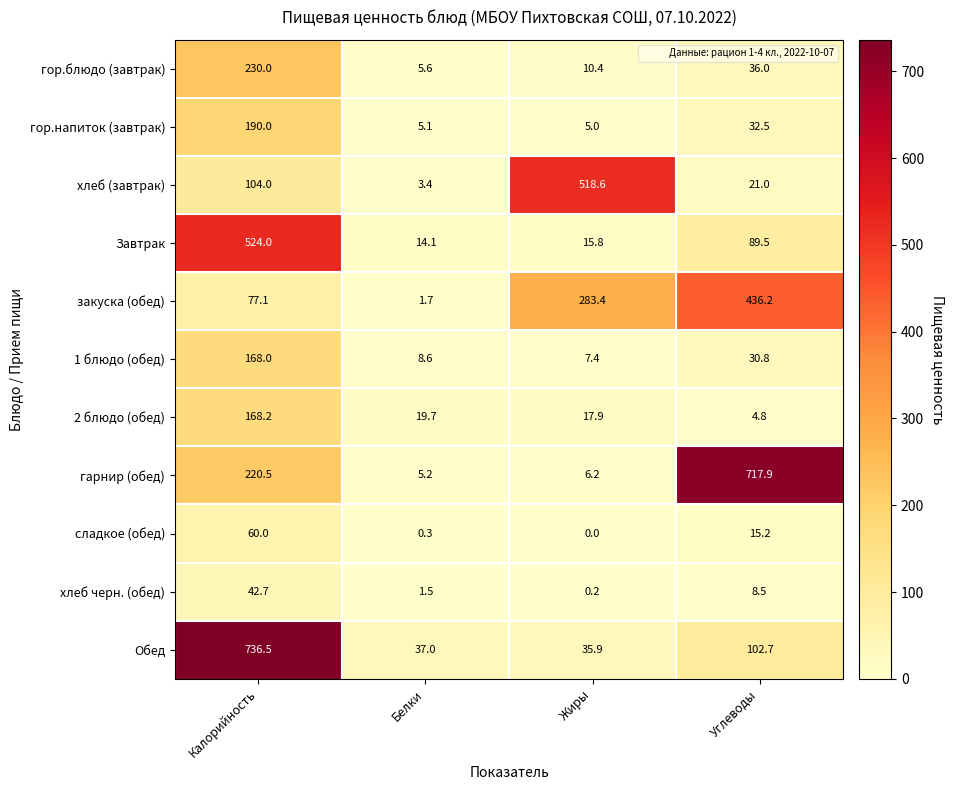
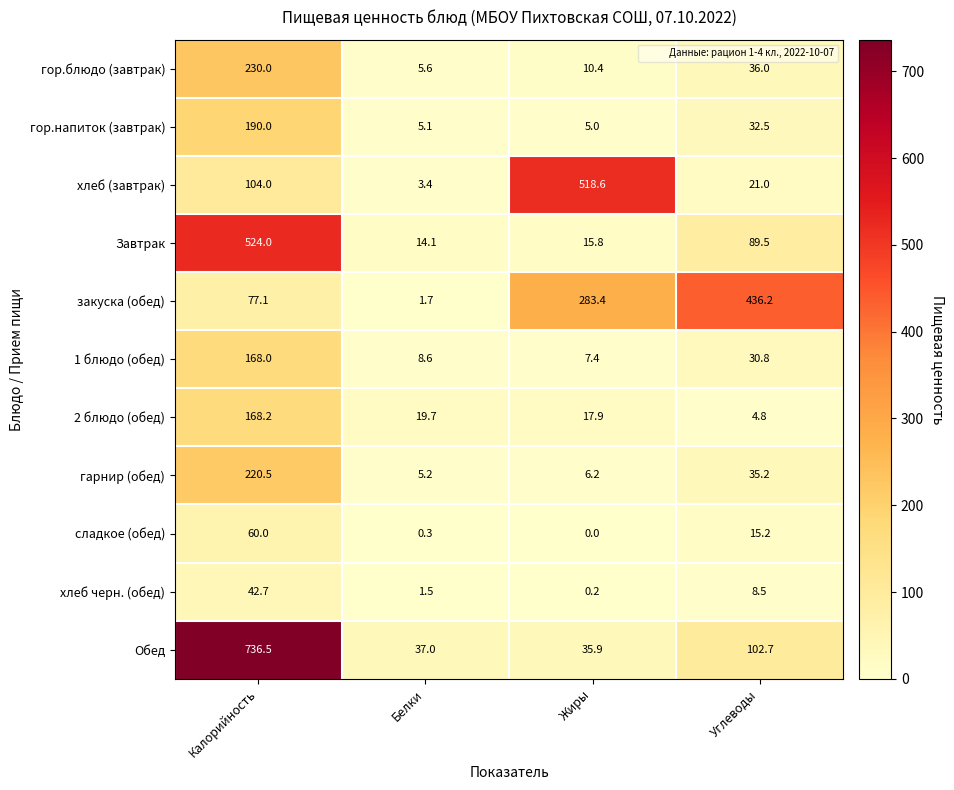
гарнир (обед), Углеводы: 717.9 -> 35.2
